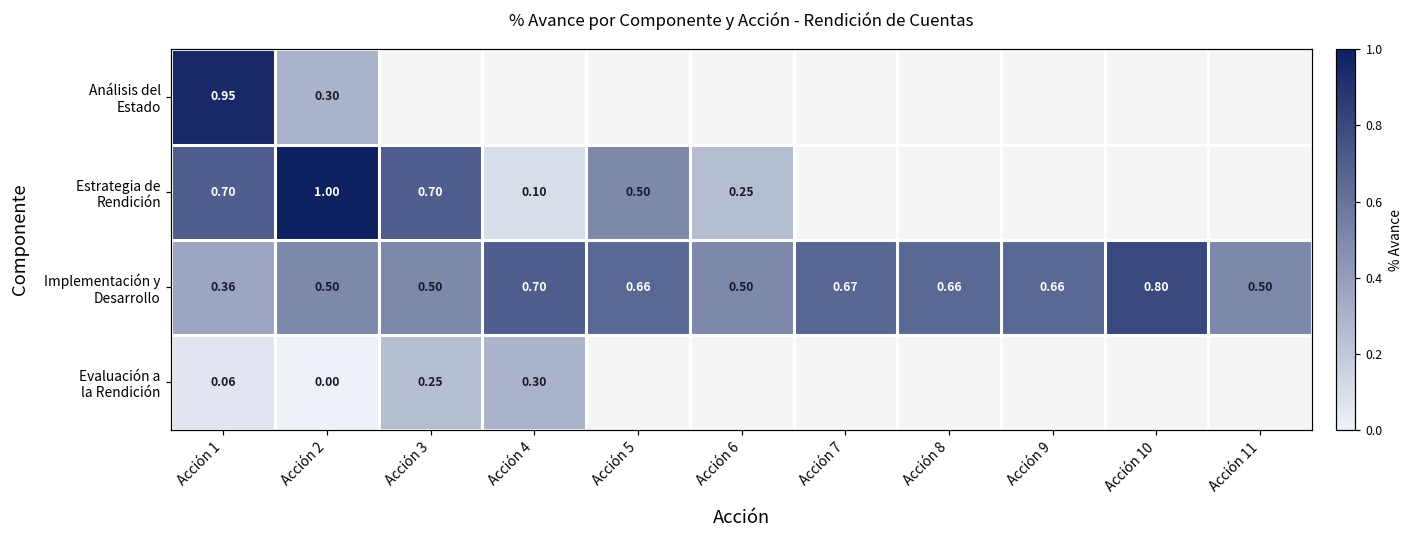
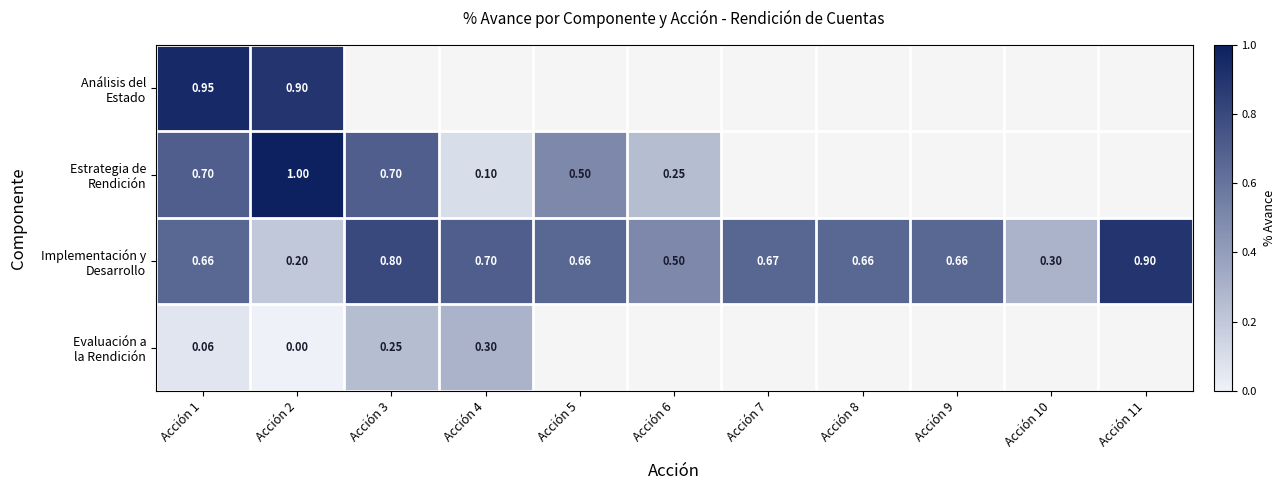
Análisis del Estado, Acción 2: 0.30 -> 0.90
Implementación y Desarrollo, Acción 1: 0.36 -> 0.66
Implementación y Desarrollo, Acción 2: 0.50 -> 0.20
Implementación y Desarrollo, Acción 3: 0.50 -> 0.80
Implementación y Desarrollo, Acción 10: 0.80 -> 0.30
Implementación y Desarrollo, Acción 11: 0.50 -> 0.90
